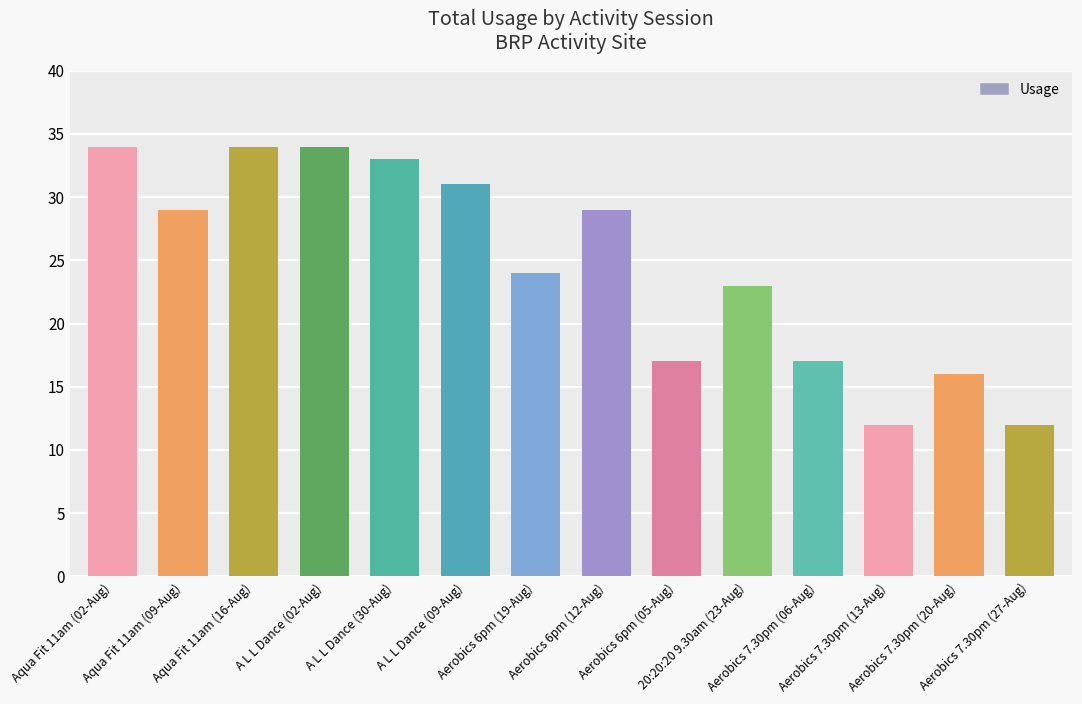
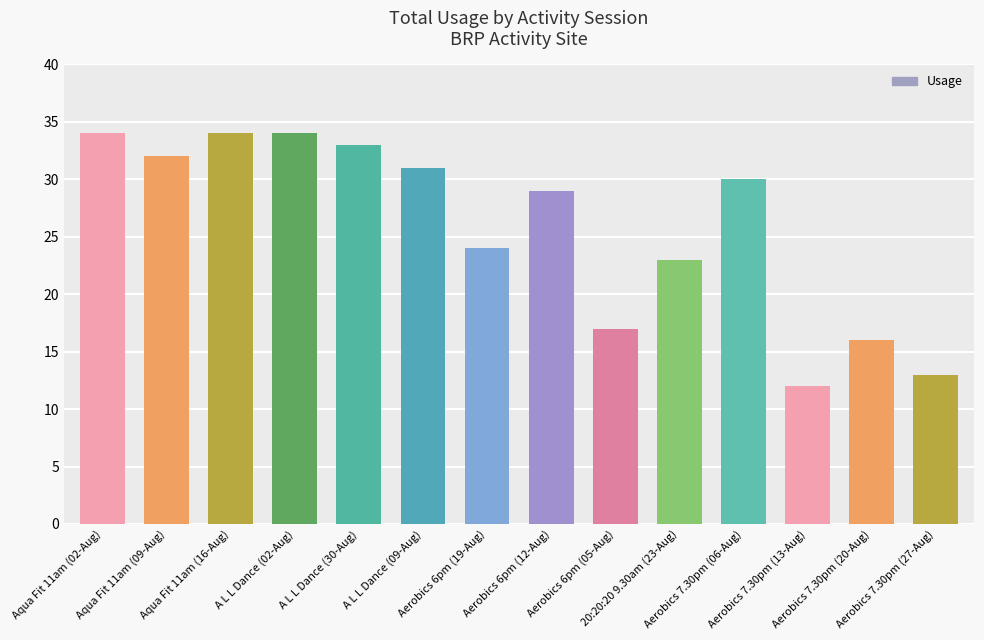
Aqua Fit 11am (09-Aug): 29 -> 32
Aerobics 7.30pm (06-Aug): 17 -> 30
Aerobics 7.30pm (27-Aug): 12 -> 13
